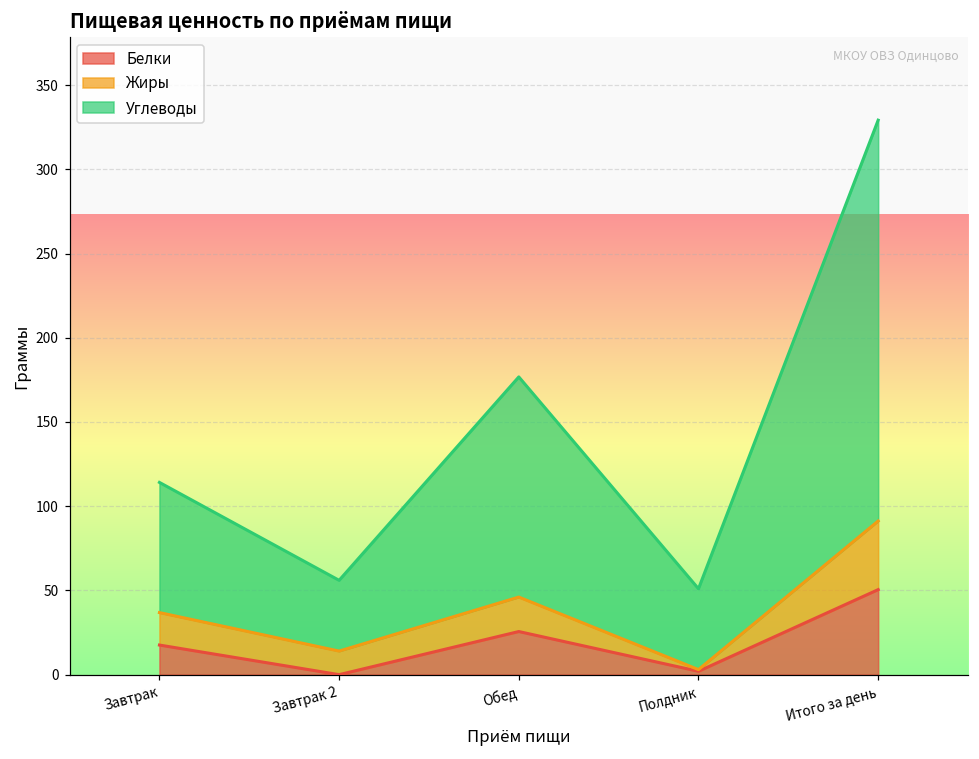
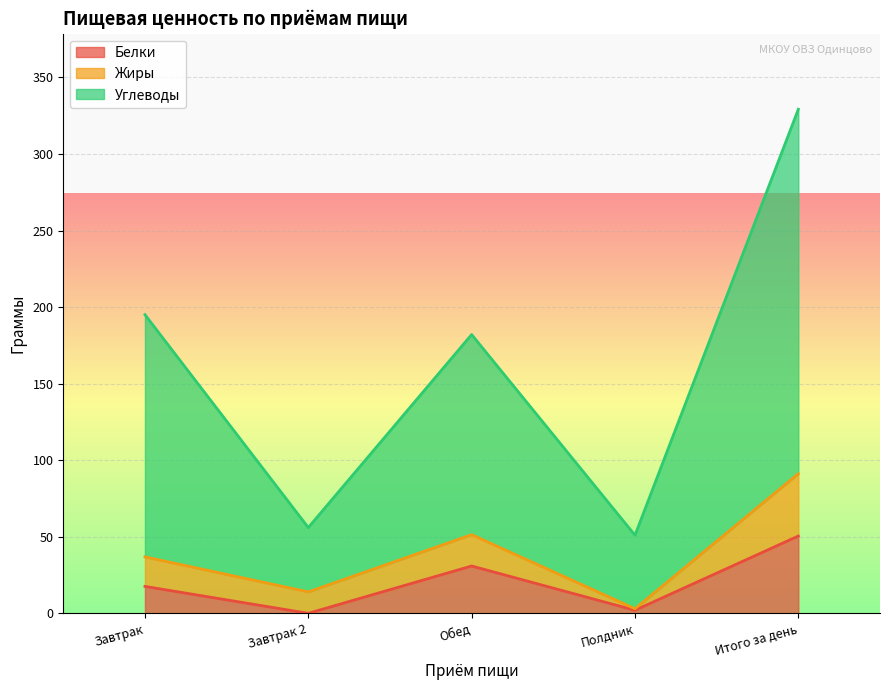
Углеводы, Завтрак: 77 -> 158
Белки, Обед: 26 -> 31
